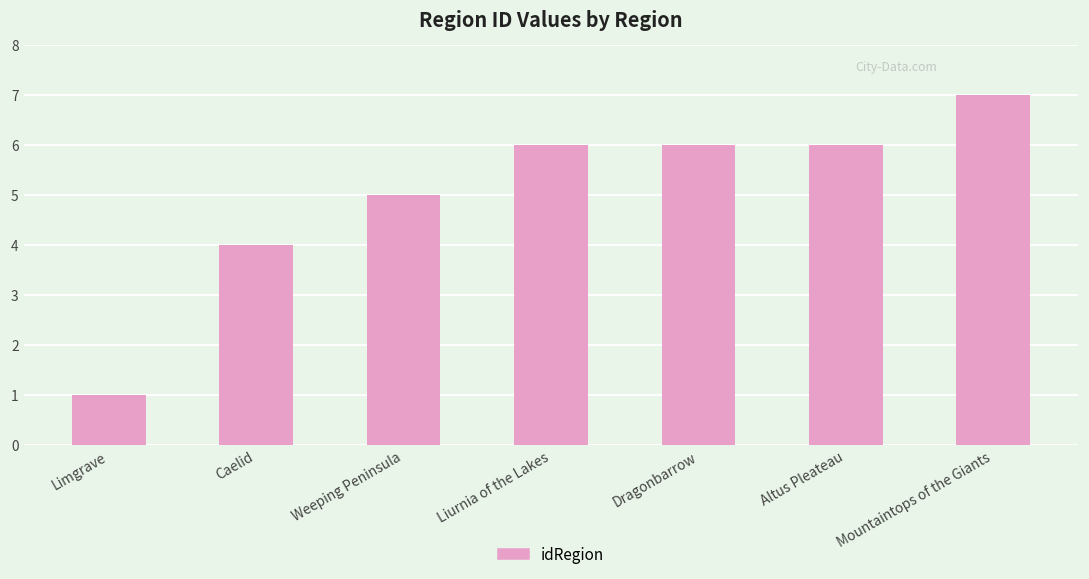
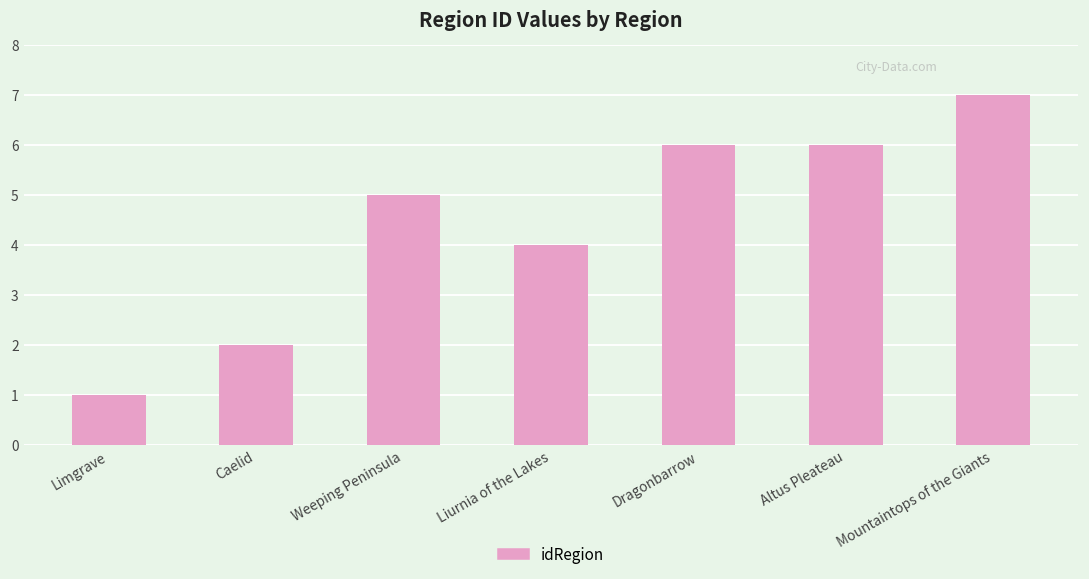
Caelid: 4 -> 2
Liurnia of the Lakes: 6 -> 4
